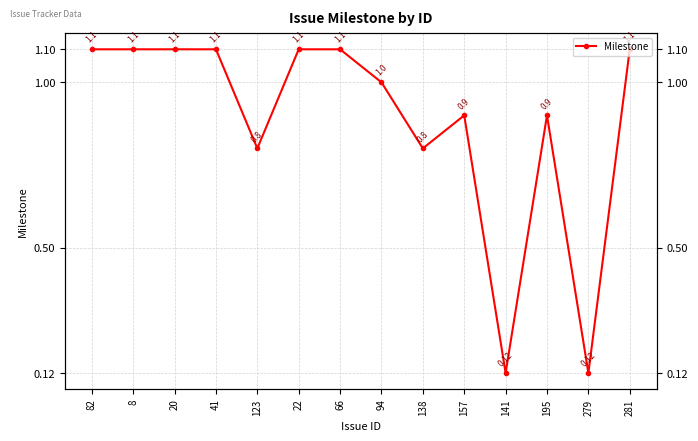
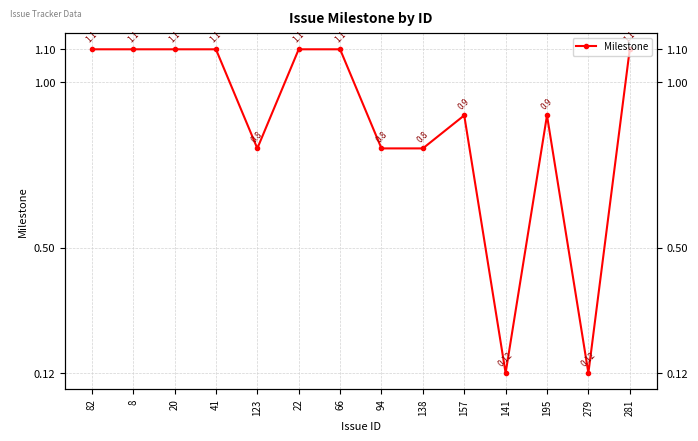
94: 1.0 -> 0.8
